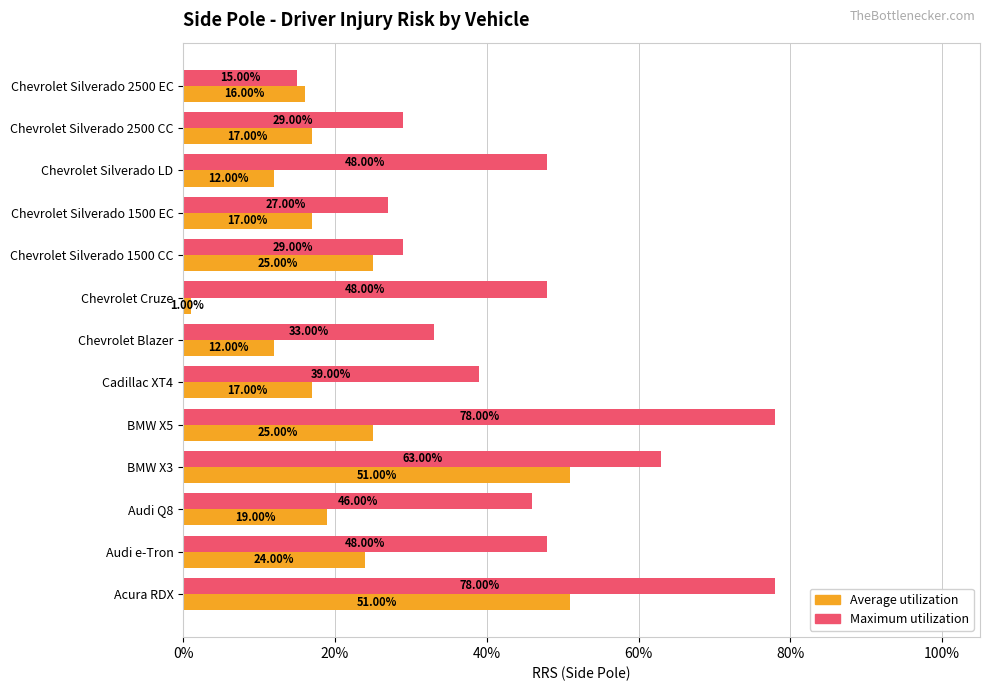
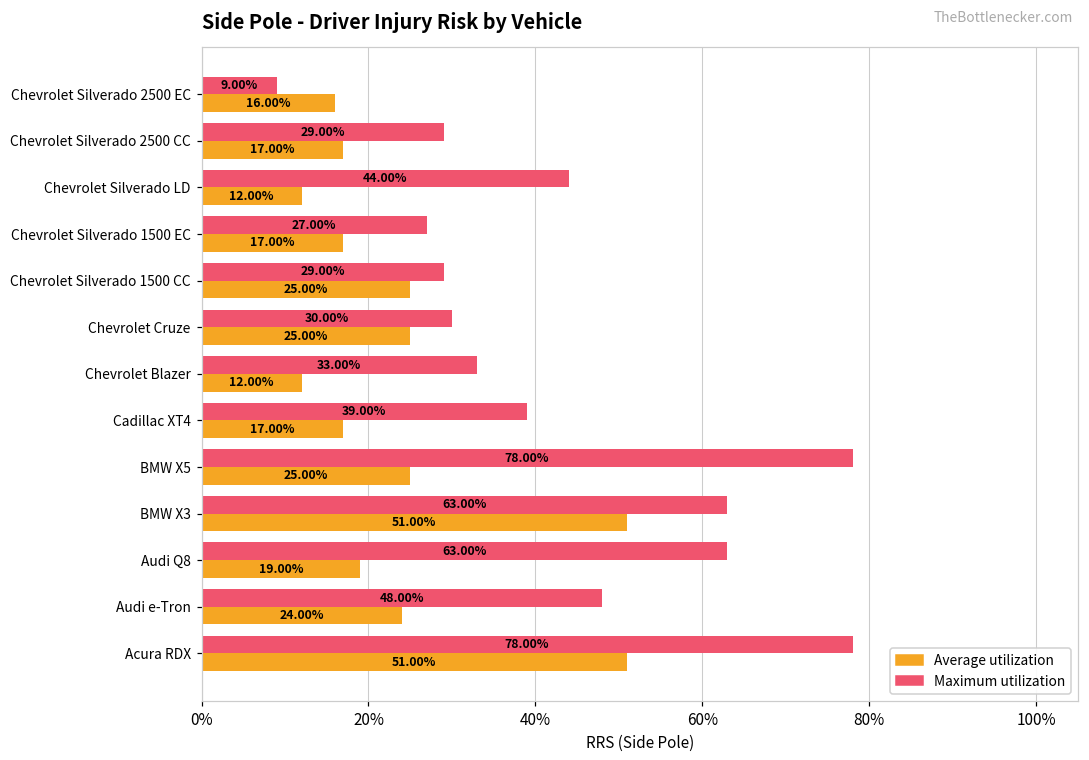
Maximum utilization, Chevrolet Silverado 2500 EC: 15.00% -> 9.00%
Maximum utilization, Chevrolet Silverado LD: 48.00% -> 44.00%
Maximum utilization, Chevrolet Cruze: 48.00% -> 30.00%
Average utilization, Chevrolet Cruze: 1.00% -> 25.00%
Maximum utilization, Audi Q8: 46.00% -> 63.00%
